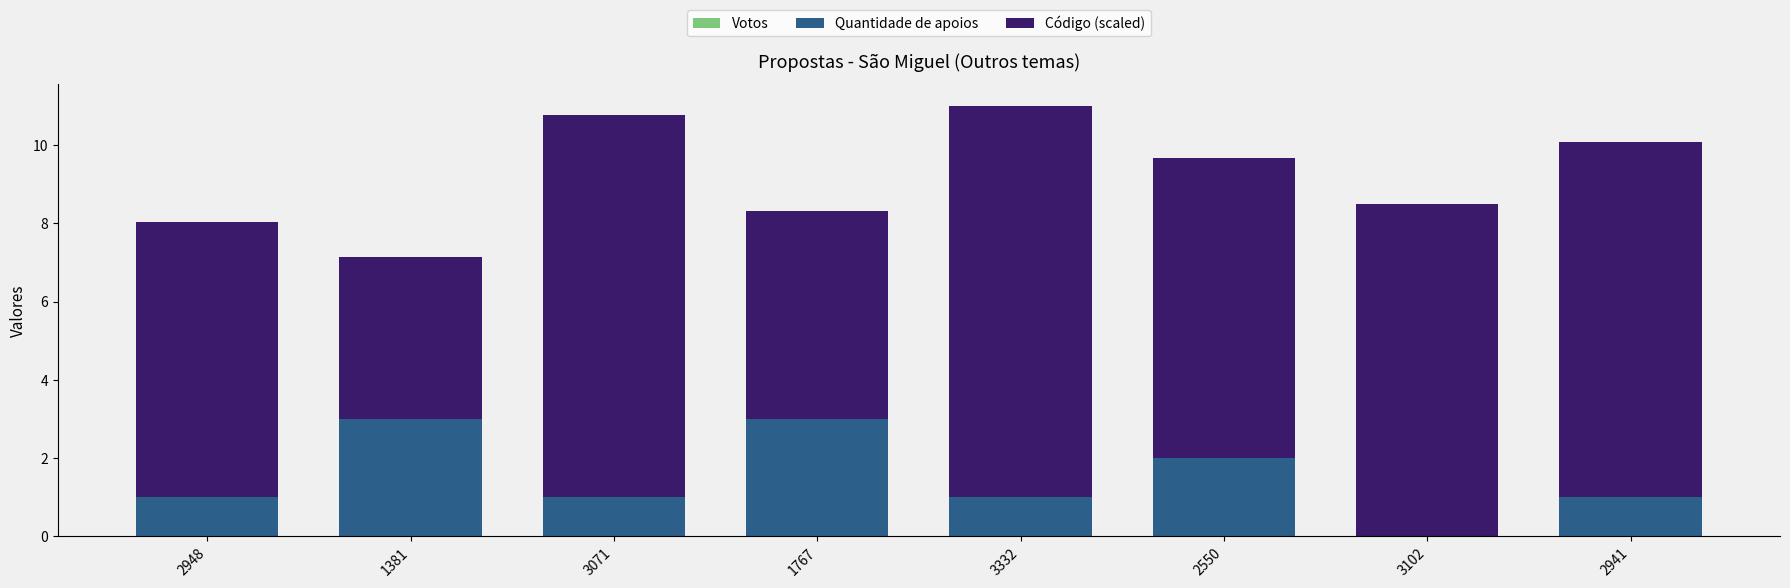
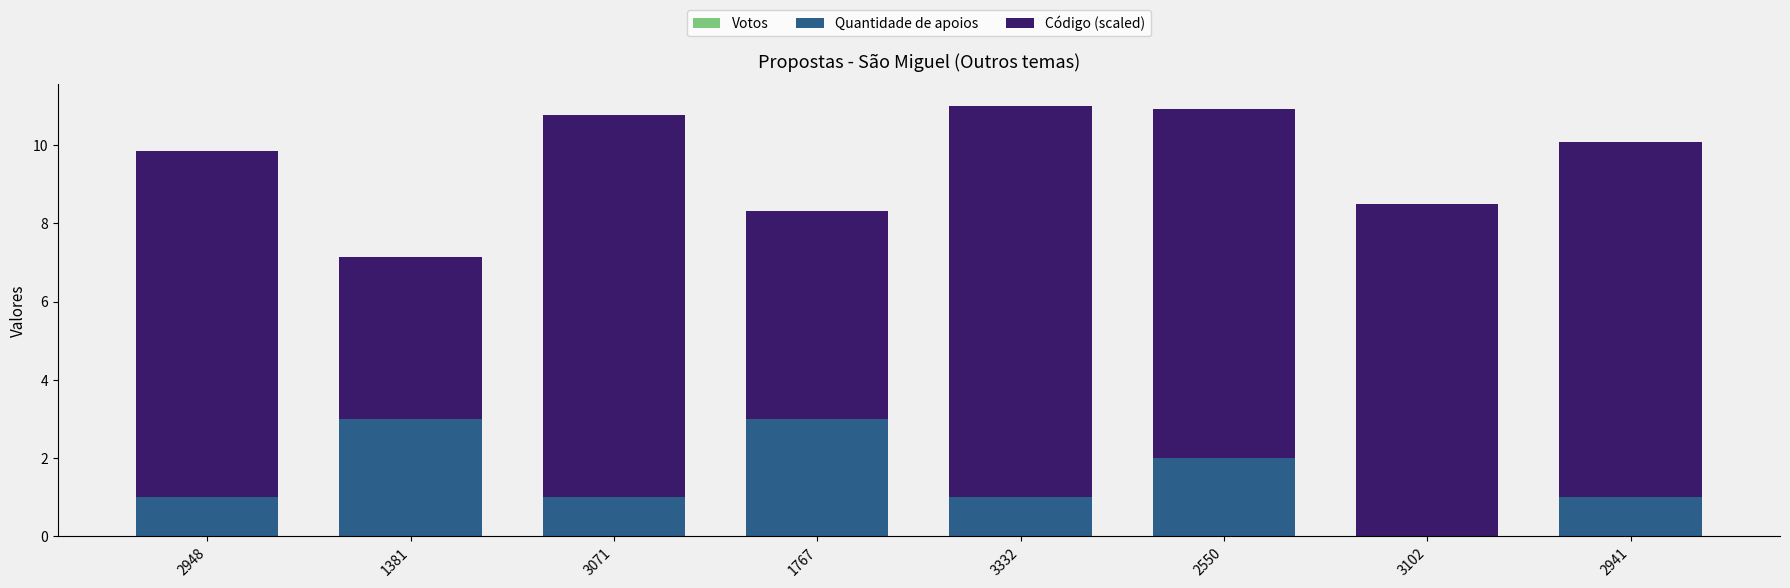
Código (scaled), 2948: 7.0 -> 8.8
Código (scaled), 2550: 7.7 -> 8.9
